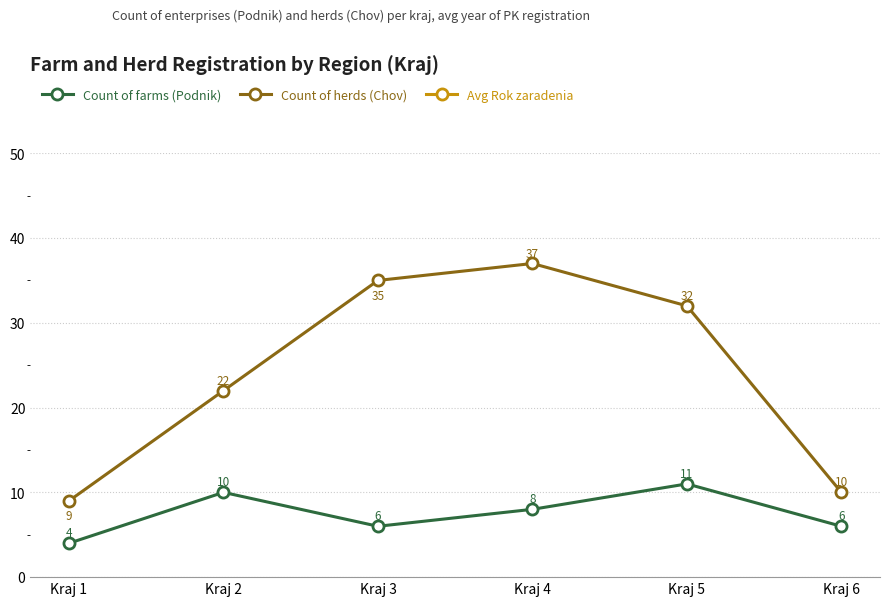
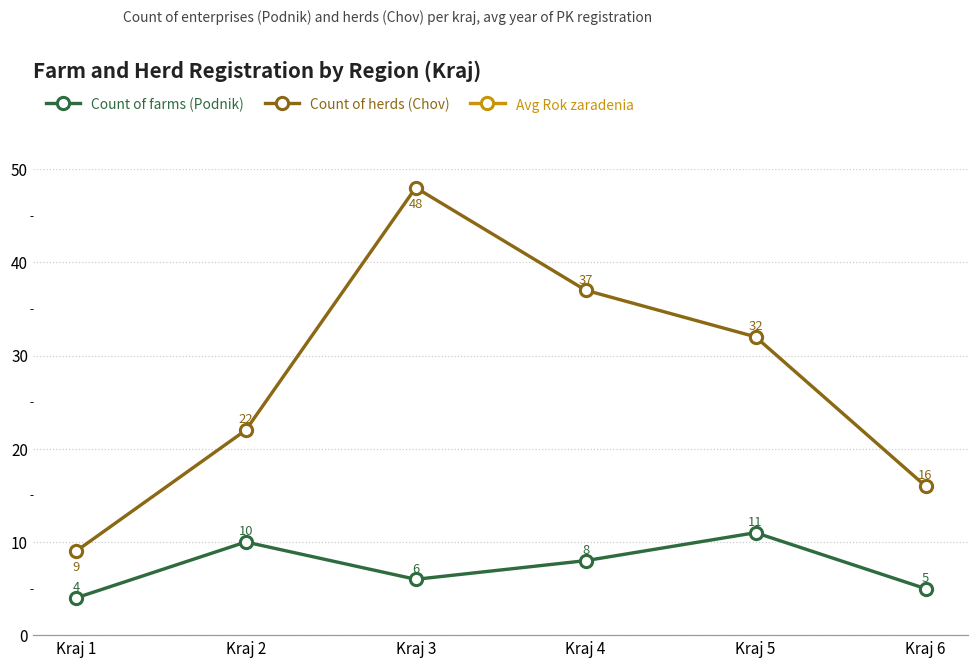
Count of herds (Chov), Kraj 3: 35 -> 48
Count of farms (Podnik), Kraj 6: 6 -> 5
Count of herds (Chov), Kraj 6: 10 -> 16
